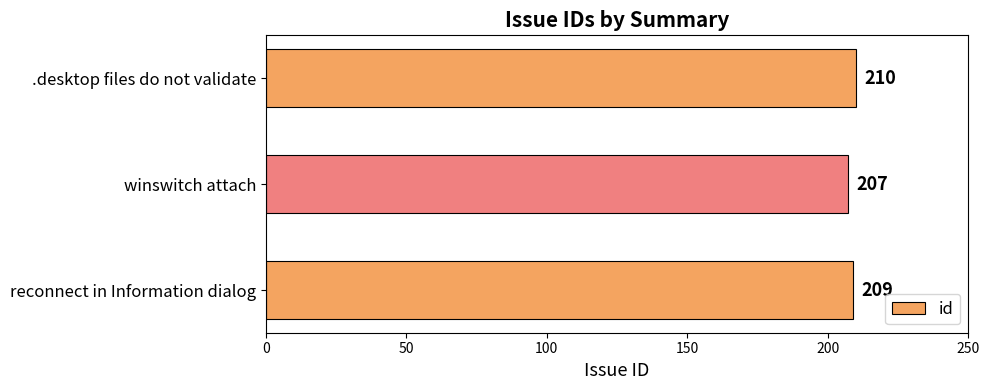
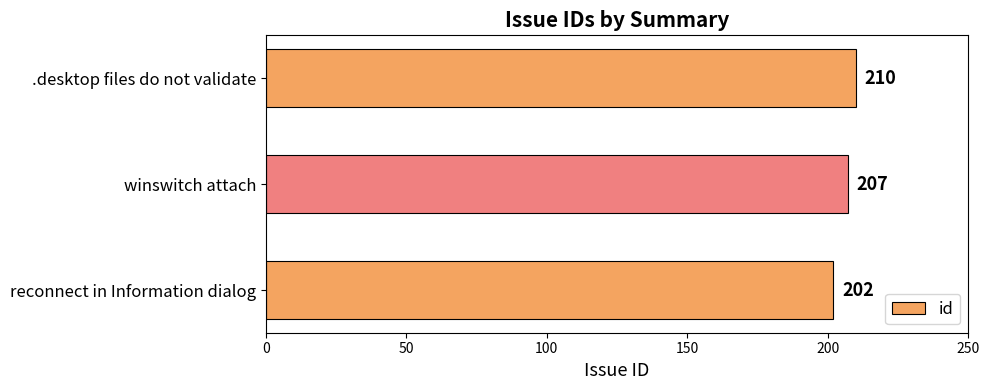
reconnect in Information dialog: 209 -> 202
